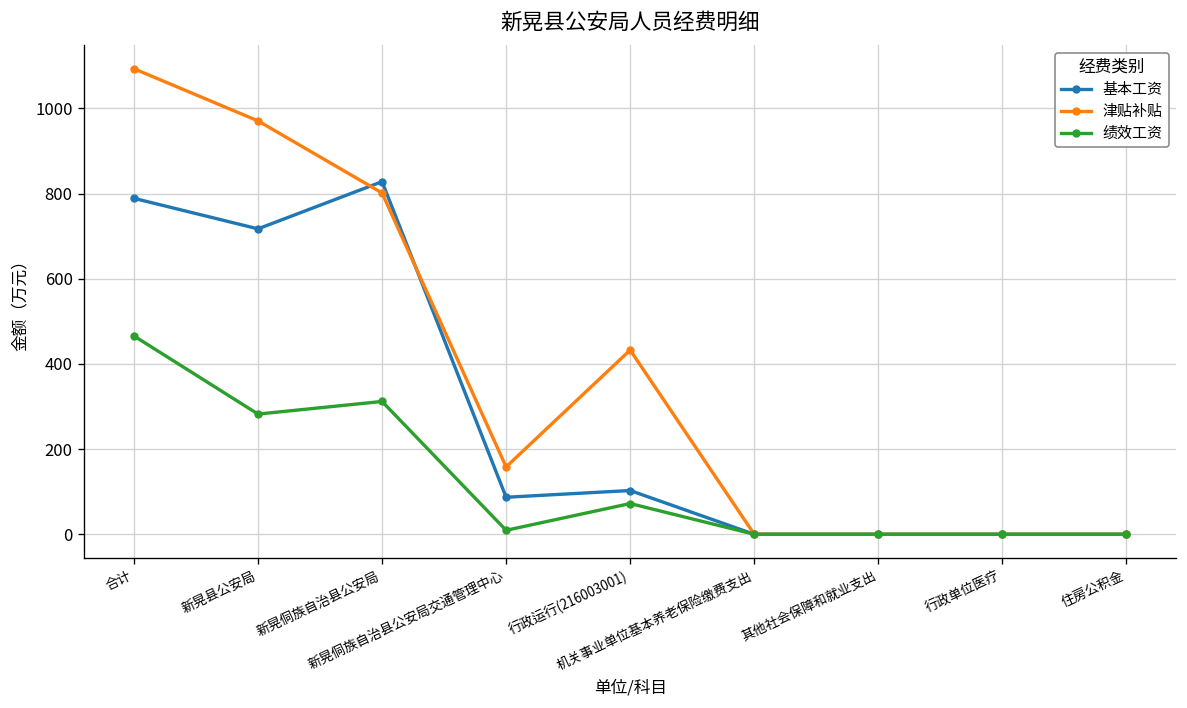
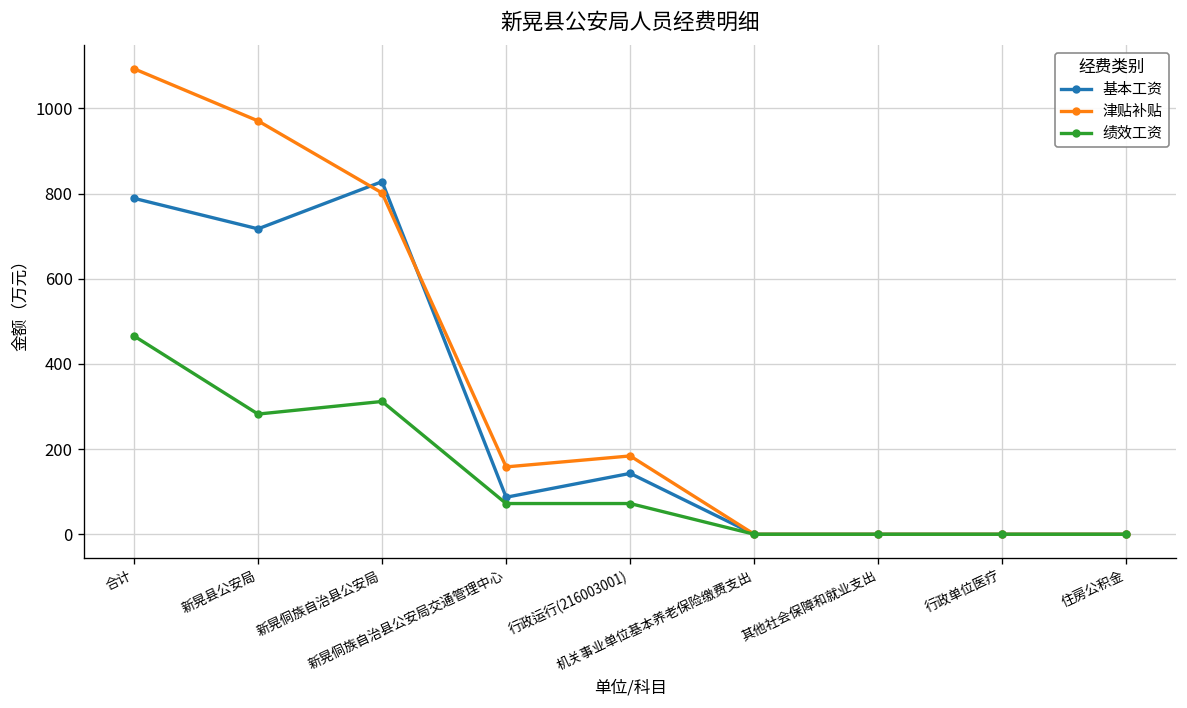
绩效工资, 新晃侗族自治县公安局交通管理中心: 10 -> 70
基本工资, 行政运行(216003001): 100 -> 140
津贴补贴, 行政运行(216003001): 430 -> 180
